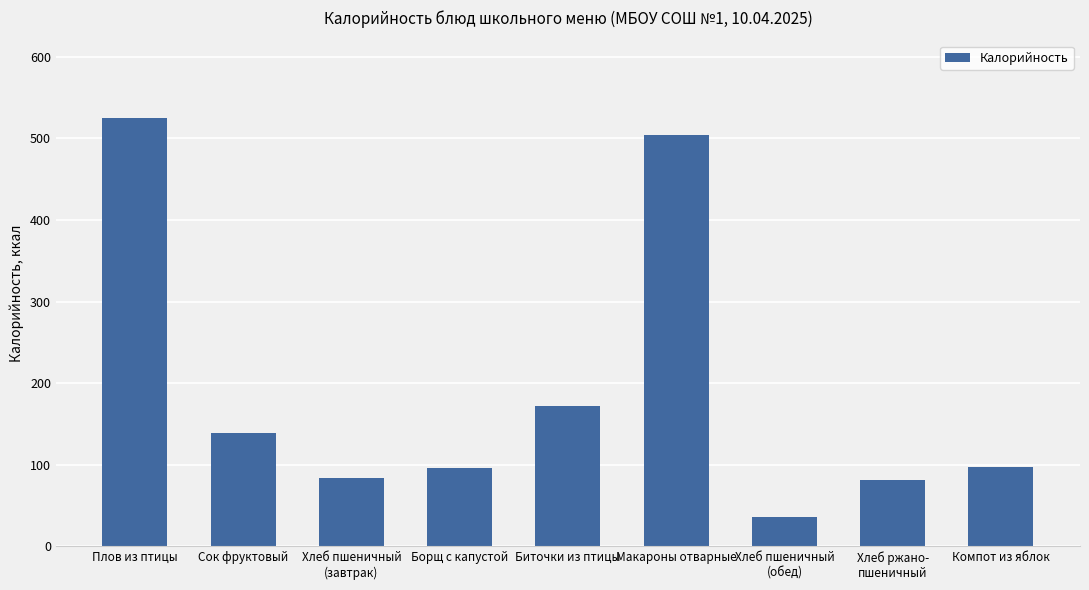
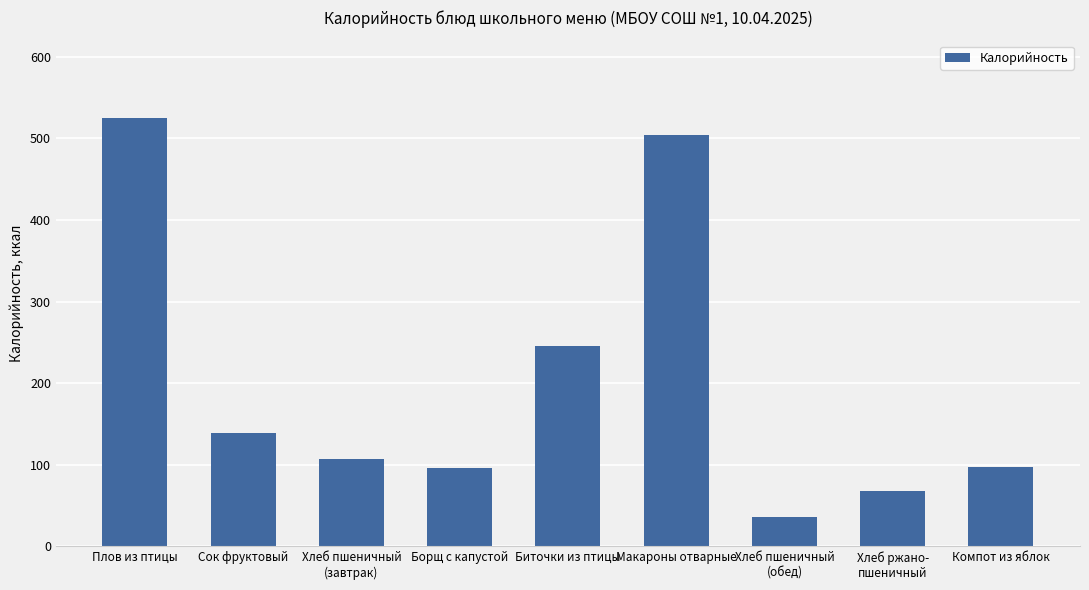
Хлеб пшеничный (завтрак): 80 -> 110
Биточки из птицы: 170 -> 250
Хлеб ржано- пшеничный: 80 -> 70
